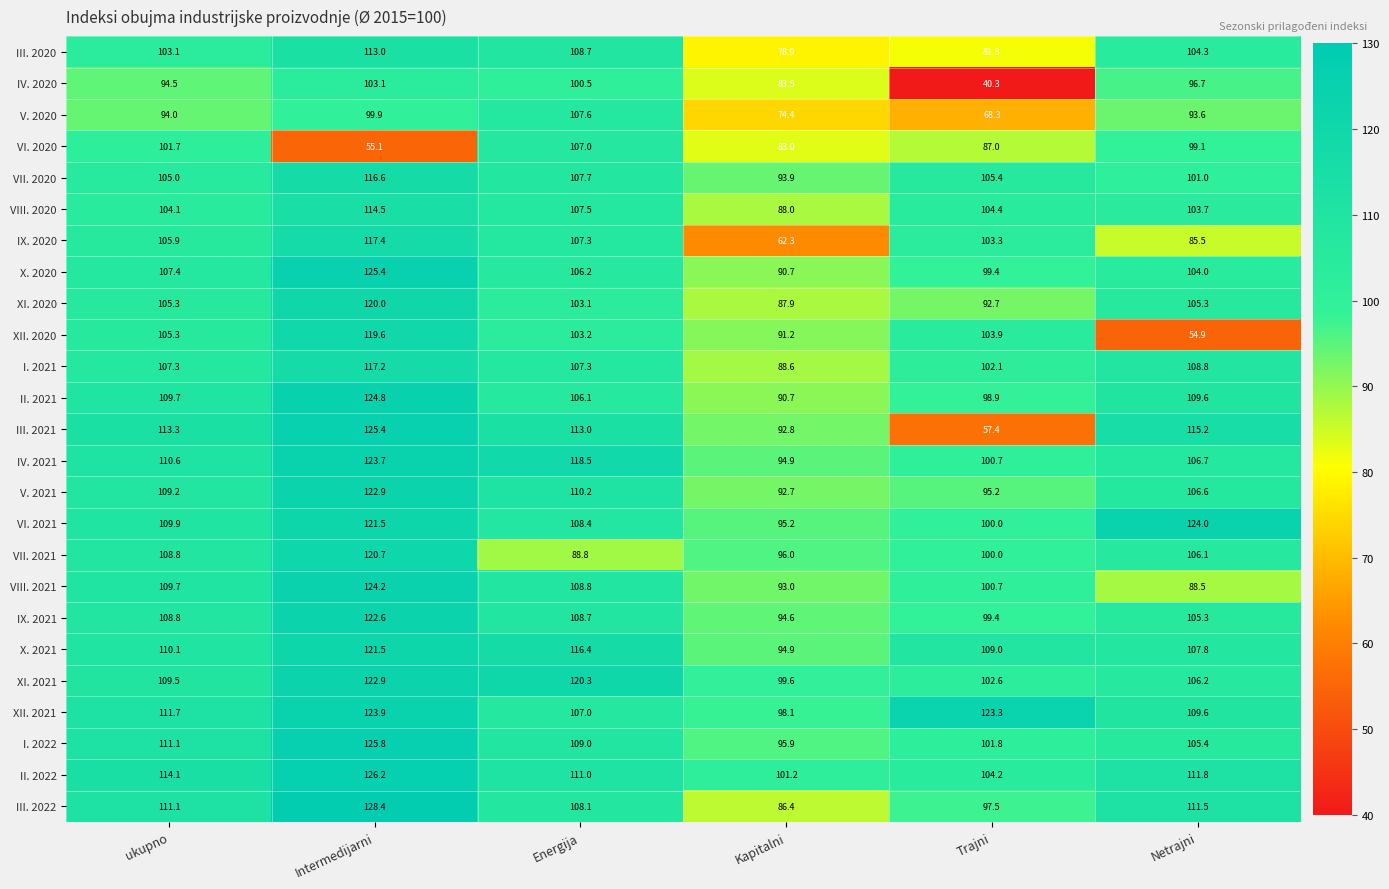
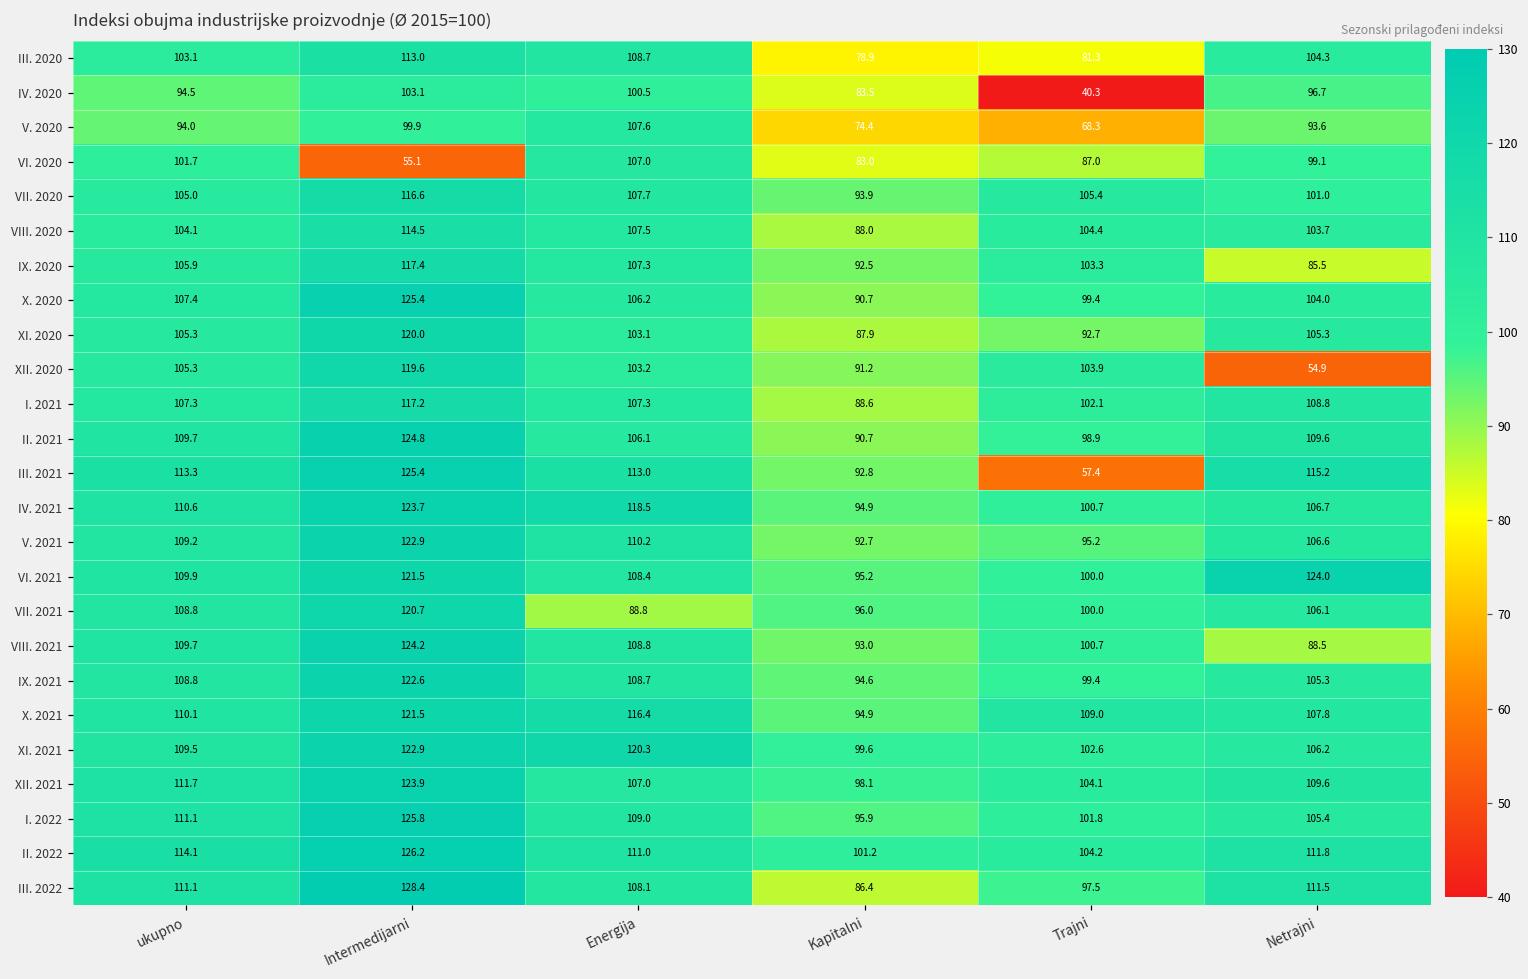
IX. 2020, Kapitalni: 62.3 -> 92.5
XII. 2021, Trajni: 123.3 -> 104.1
